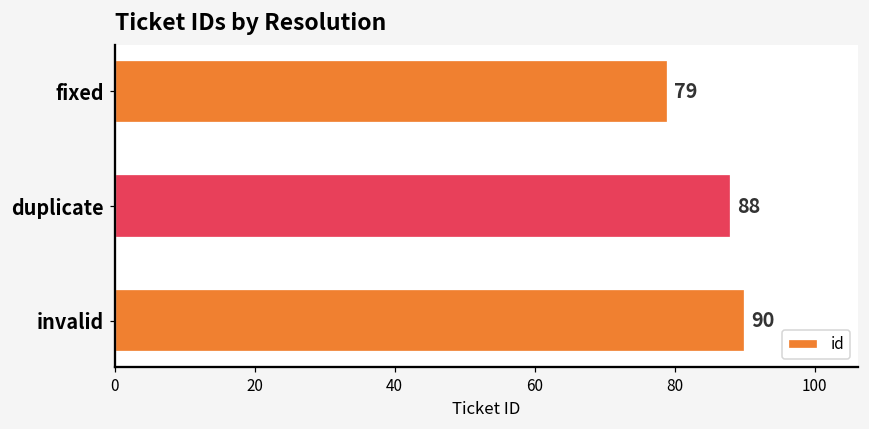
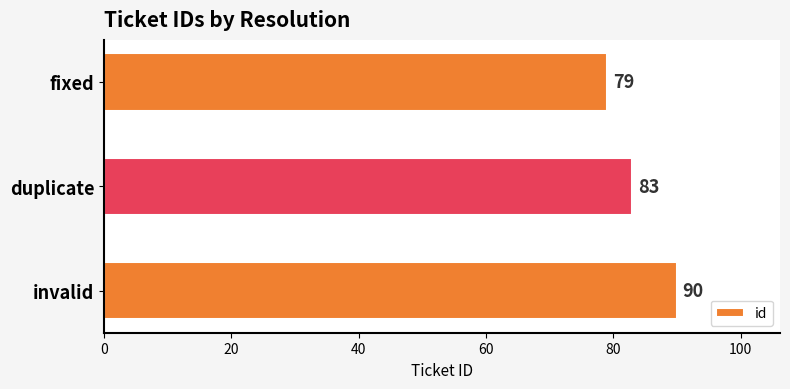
duplicate: 88 -> 83
